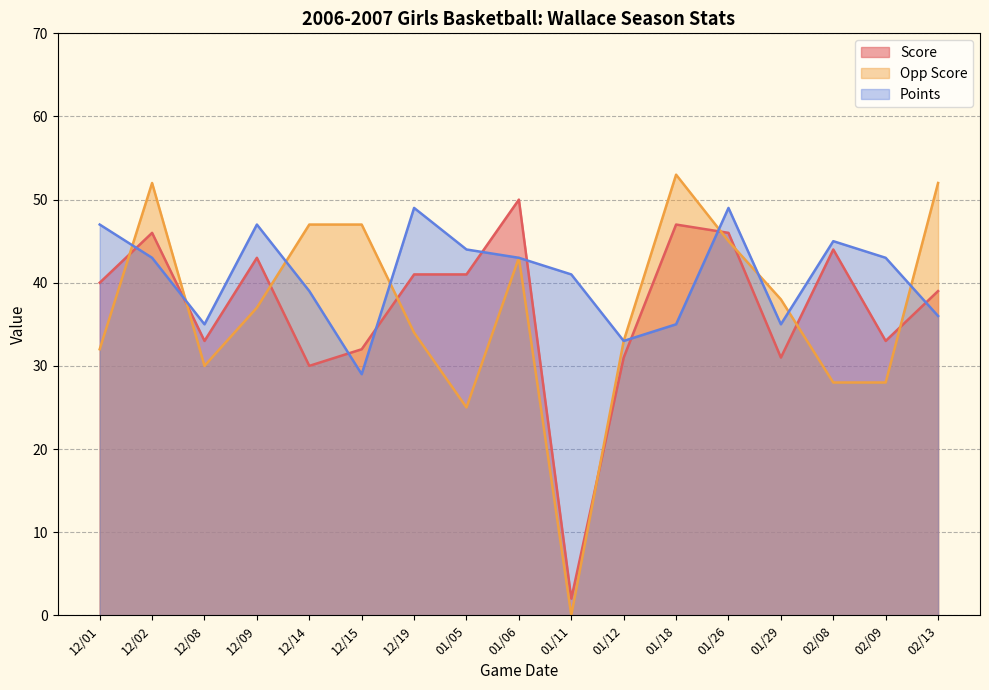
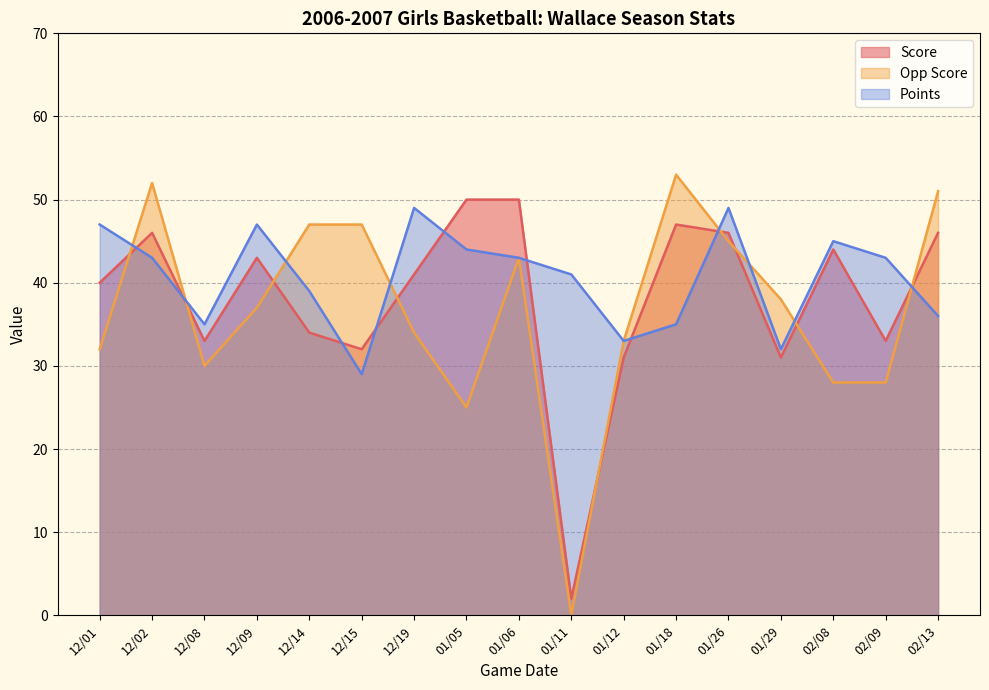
Score, 12/14: 30 -> 34
Score, 01/05: 41 -> 50
Points, 01/29: 35 -> 32
Score, 02/13: 39 -> 46
Opp Score, 02/13: 52 -> 51
